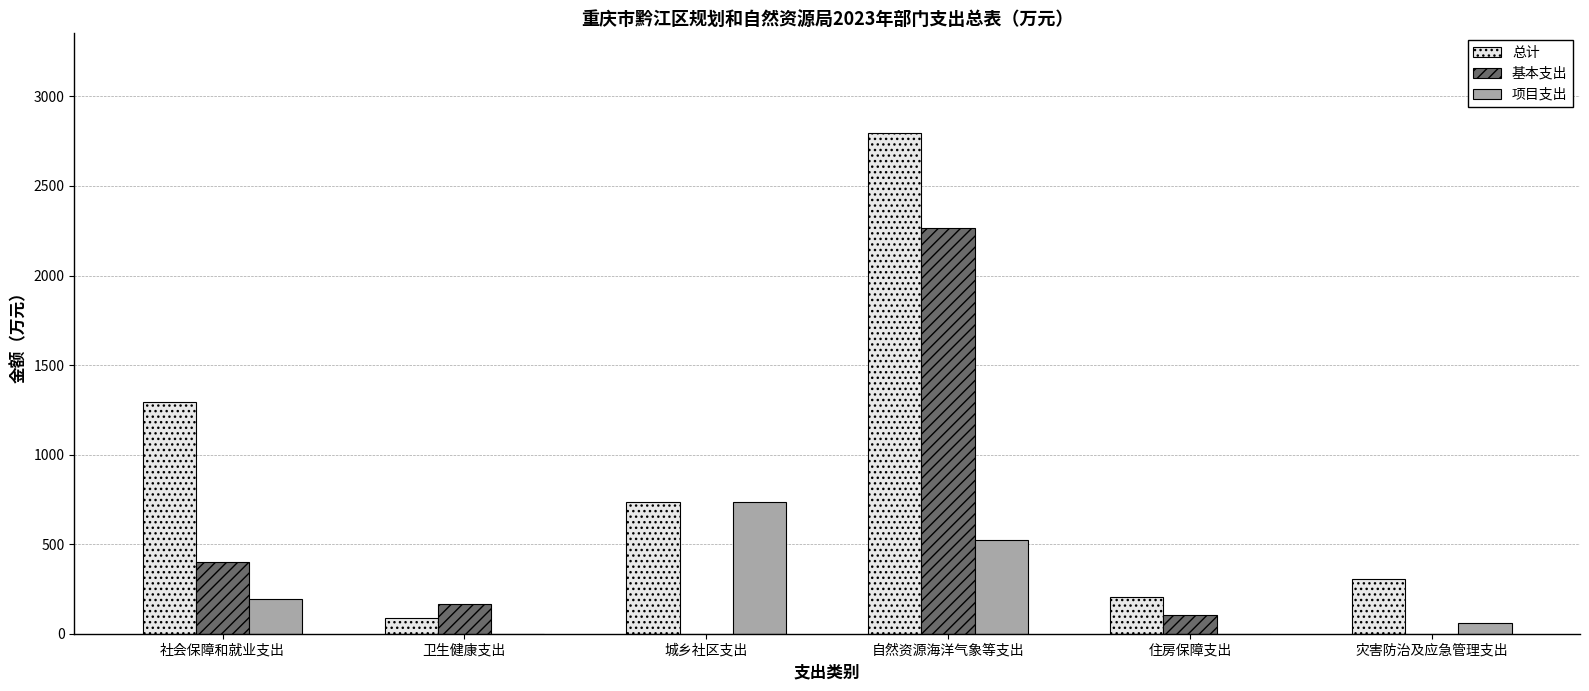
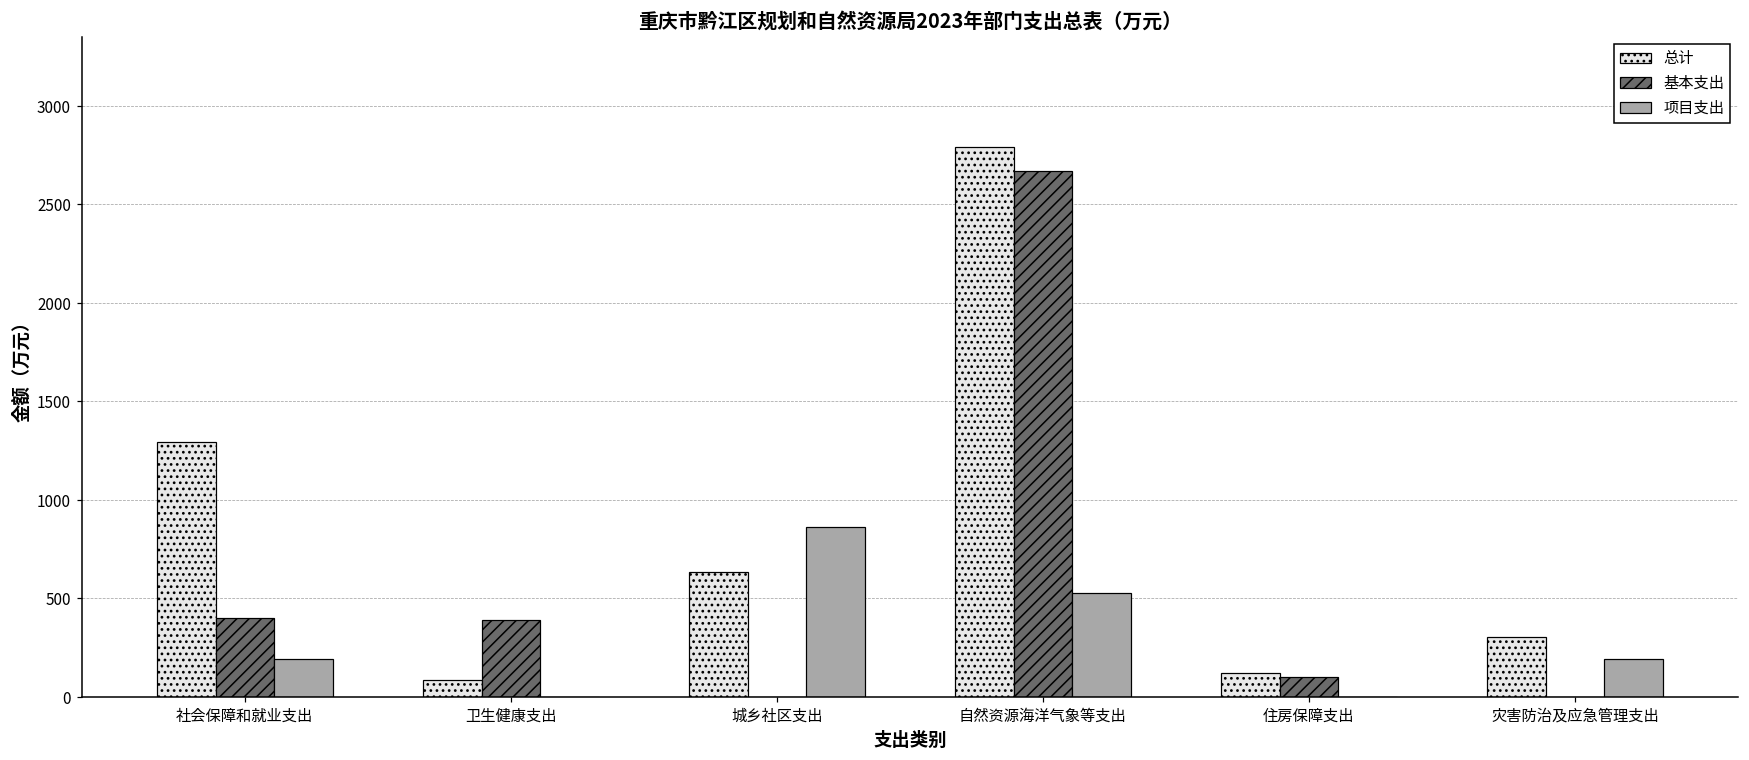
基本支出, 卫生健康支出: 160 -> 390
总计, 城乡社区支出: 730 -> 640
项目支出, 城乡社区支出: 730 -> 860
基本支出, 自然资源海洋气象等支出: 2270 -> 2670
总计, 住房保障支出: 200 -> 120
项目支出, 灾害防治及应急管理支出: 60 -> 190
